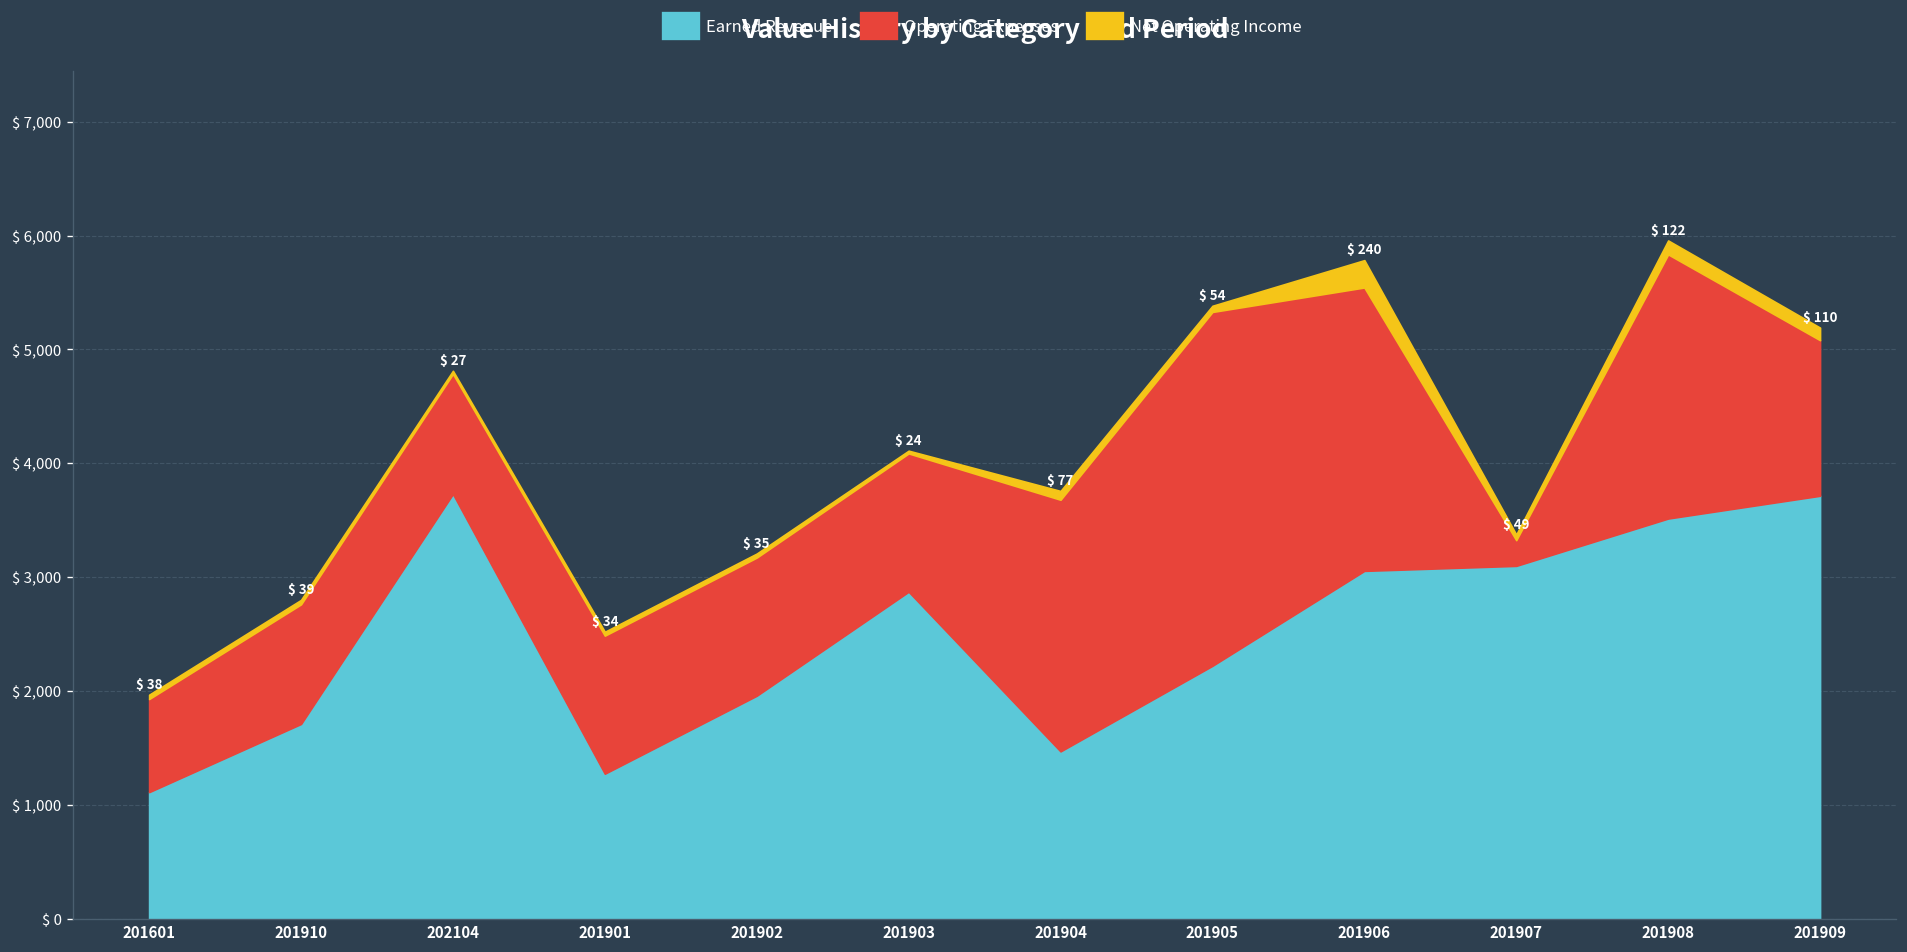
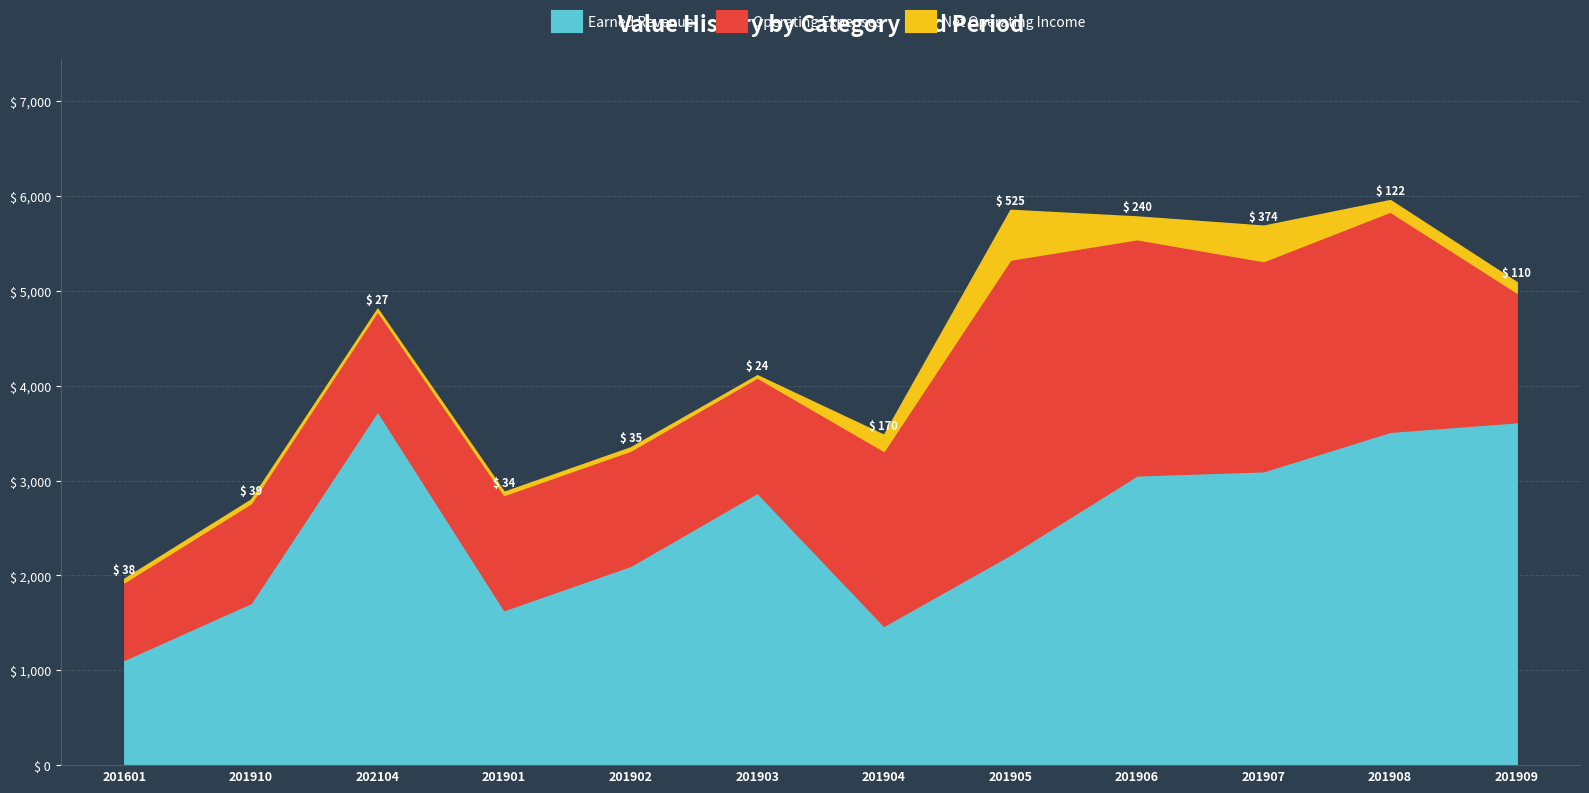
Earned Revenue, 201901: $ 1,300 -> $ 1,600
Earned Revenue, 201902: $ 2,000 -> $ 2,100
Operating Expenses, 201904: $ 2,200 -> $ 1,800
Net Operating Income, 201904: 77 -> 170
Net Operating Income, 201905: 54 -> 525
Operating Expenses, 201907: $ 200 -> $ 2,200
Net Operating Income, 201907: 49 -> 374
Earned Revenue, 201909: $ 3,700 -> $ 3,600
